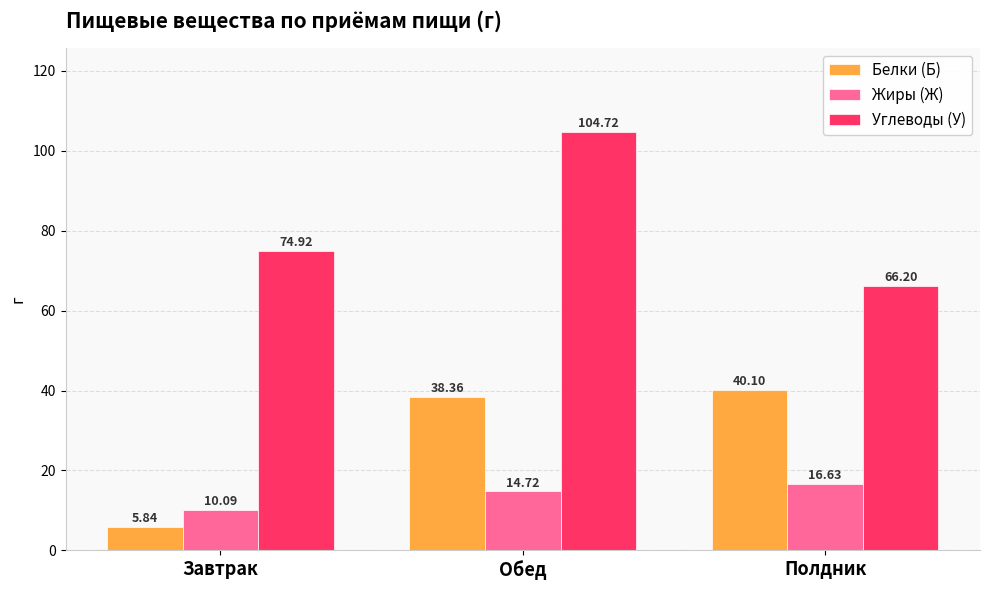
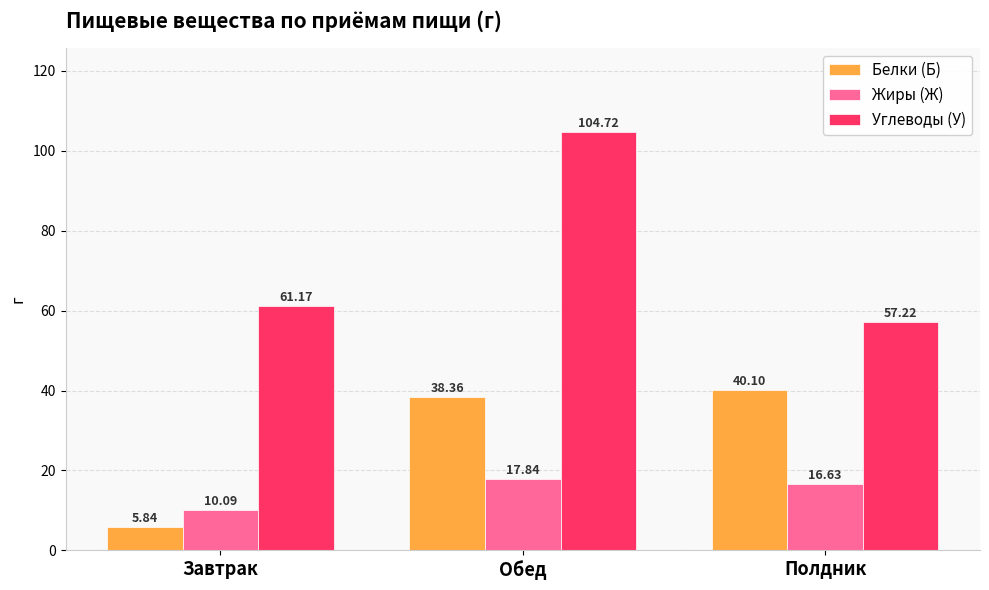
Углеводы (У), Завтрак: 74.92 -> 61.17
Жиры (Ж), Обед: 14.72 -> 17.84
Углеводы (У), Полдник: 66.20 -> 57.22
